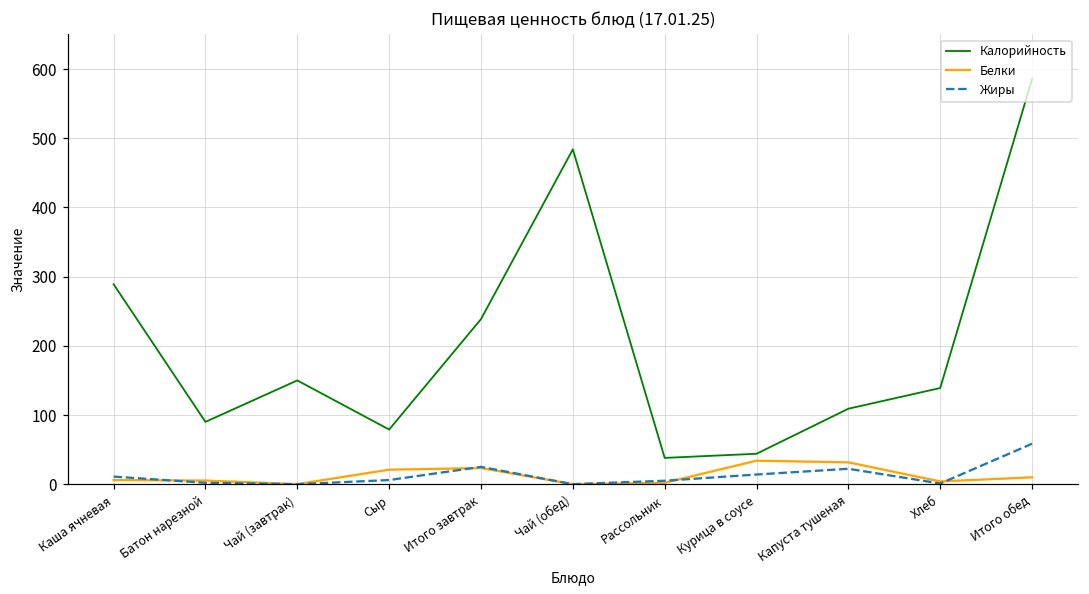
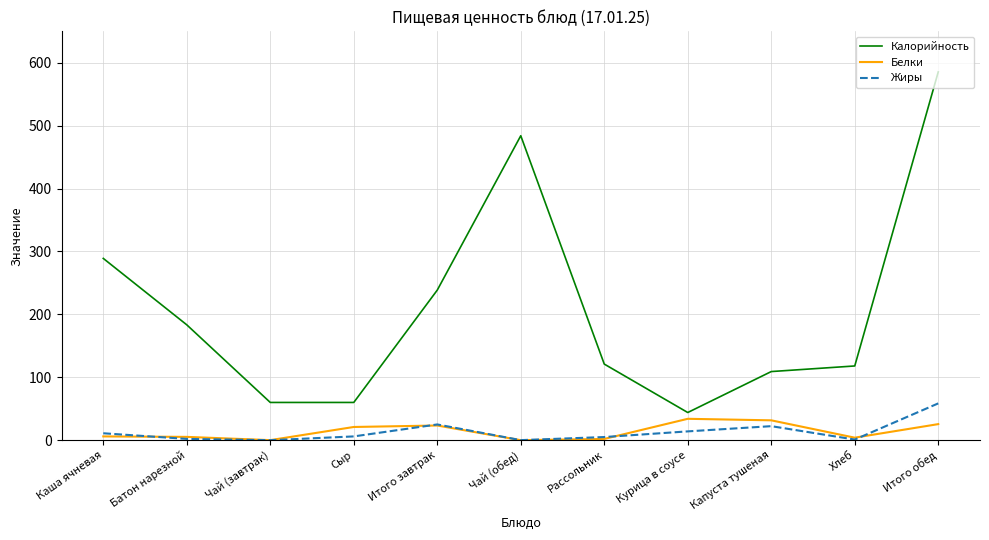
Калорийность, Батон нарезной: 90 -> 180
Калорийность, Чай (завтрак): 150 -> 60
Калорийность, Сыр: 80 -> 60
Калорийность, Рассольник: 40 -> 120
Калорийность, Хлеб: 140 -> 120
Белки, Итого обед: 10 -> 30
